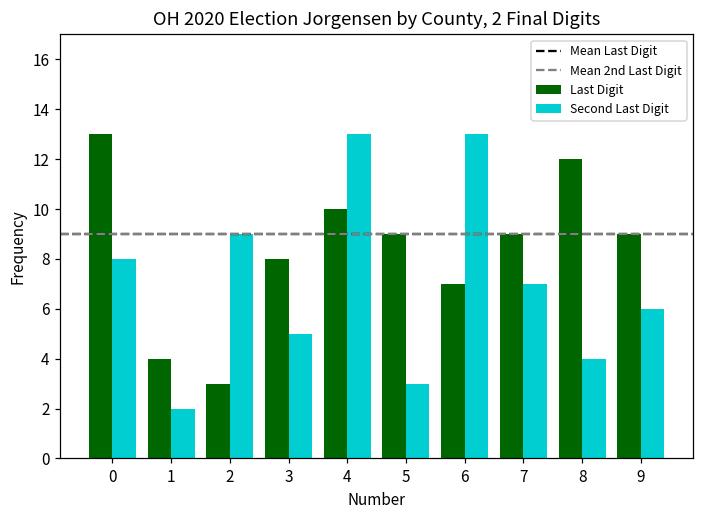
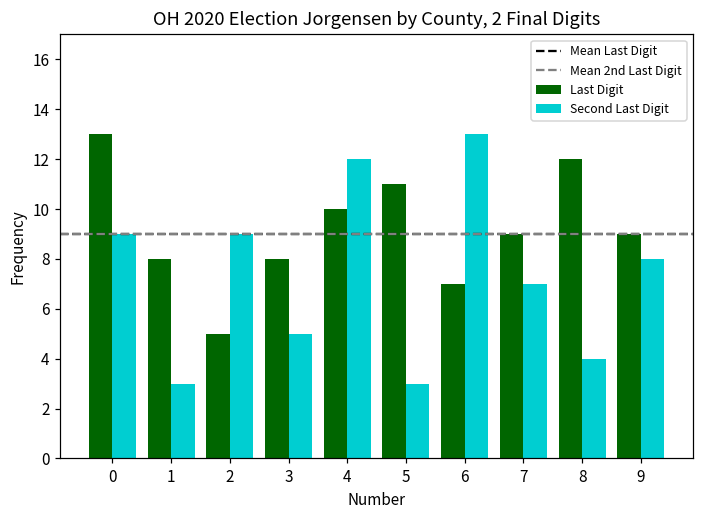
Second Last Digit, 0: 8 -> 9
Last Digit, 1: 4 -> 8
Second Last Digit, 1: 2 -> 3
Last Digit, 2: 3 -> 5
Second Last Digit, 4: 13 -> 12
Last Digit, 5: 9 -> 11
Second Last Digit, 9: 6 -> 8
